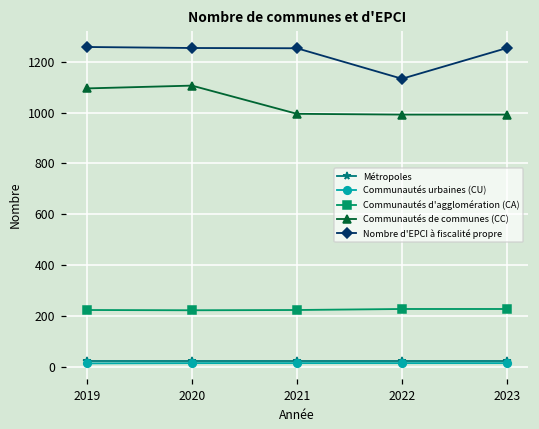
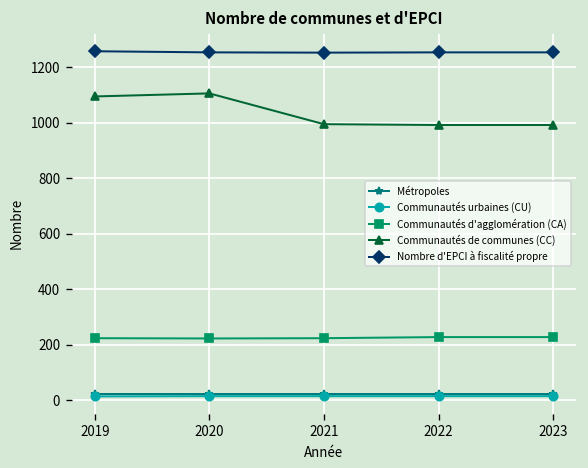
Nombre d'EPCI à fiscalité propre, 2022: 1130 -> 1250
